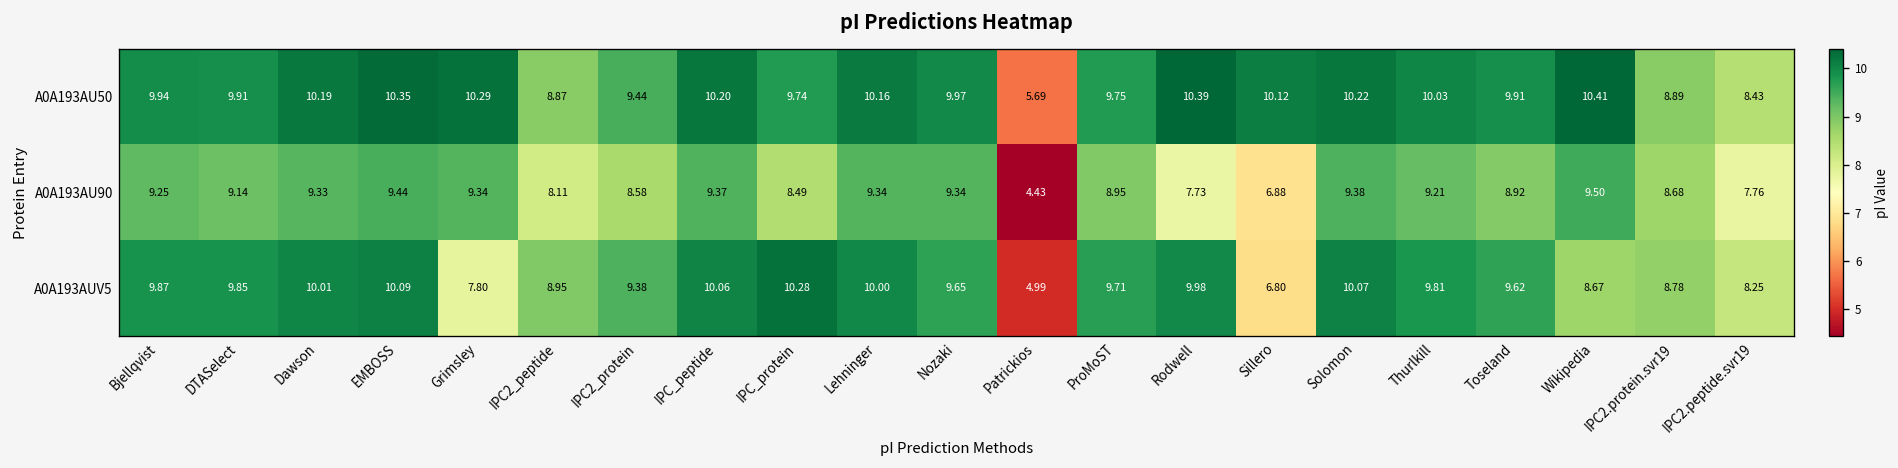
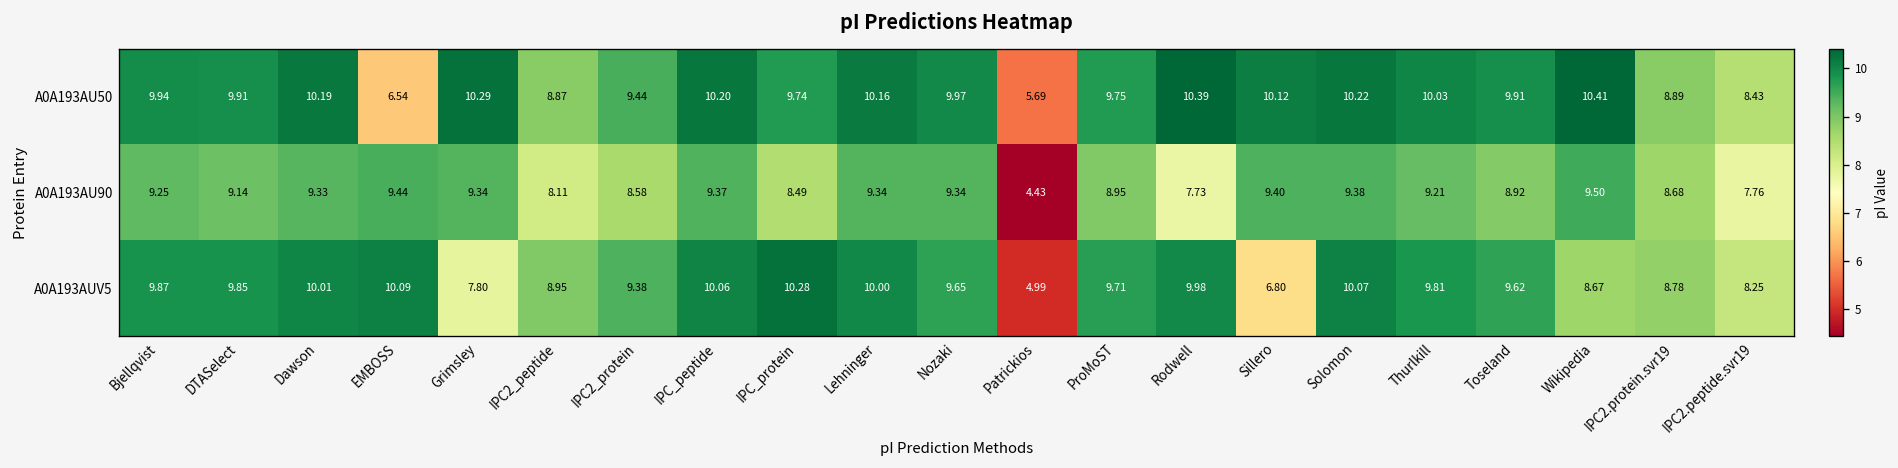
A0A193AU50, EMBOSS: 10.35 -> 6.54
A0A193AU90, Sillero: 6.88 -> 9.40
